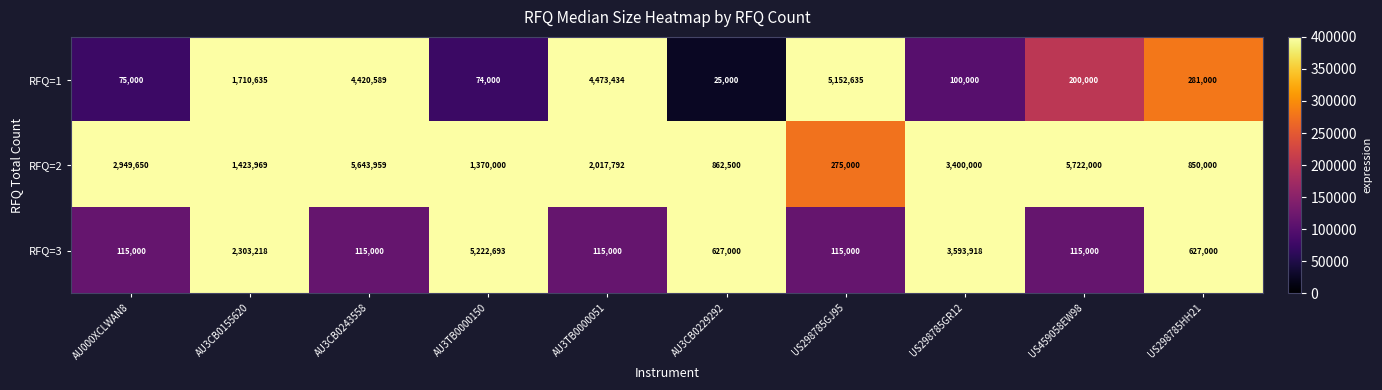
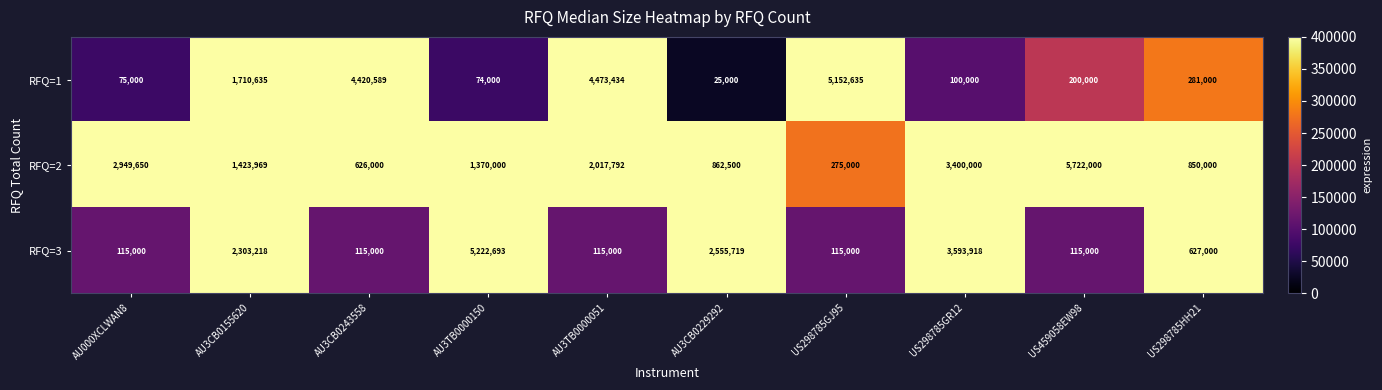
RFQ=2, AU3CB0243558: 5,643,959 -> 626,000
RFQ=3, AU3CB0229292: 627,000 -> 2,555,719
